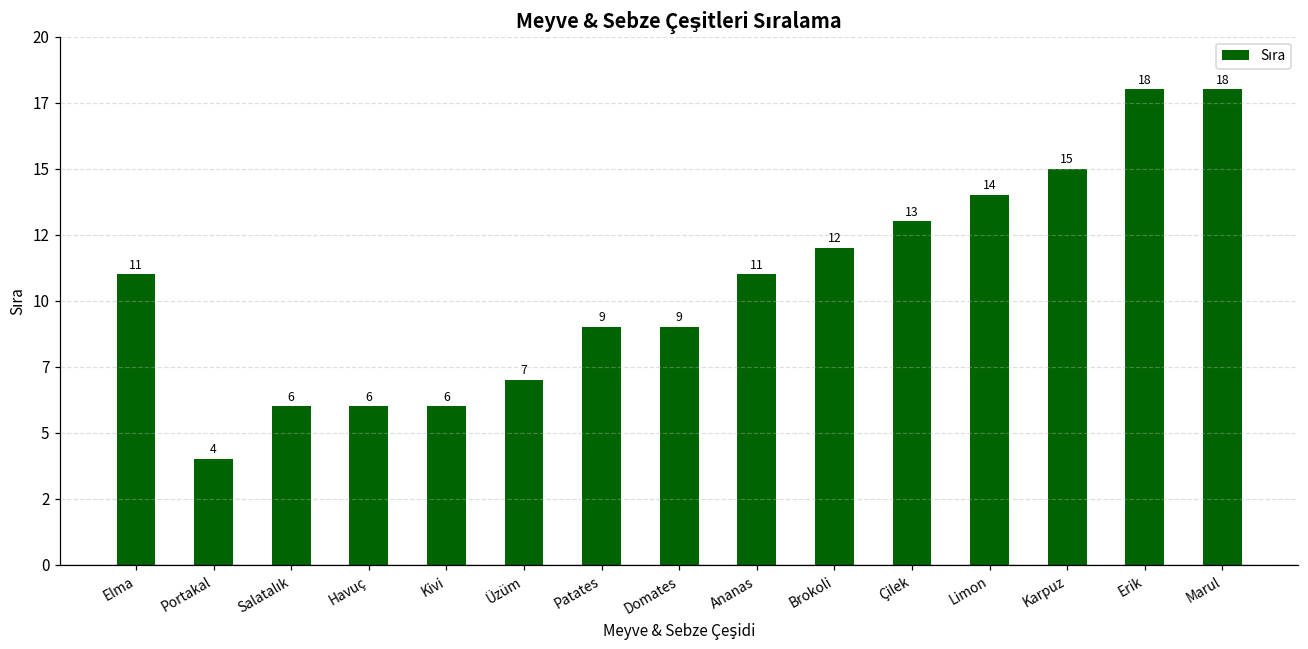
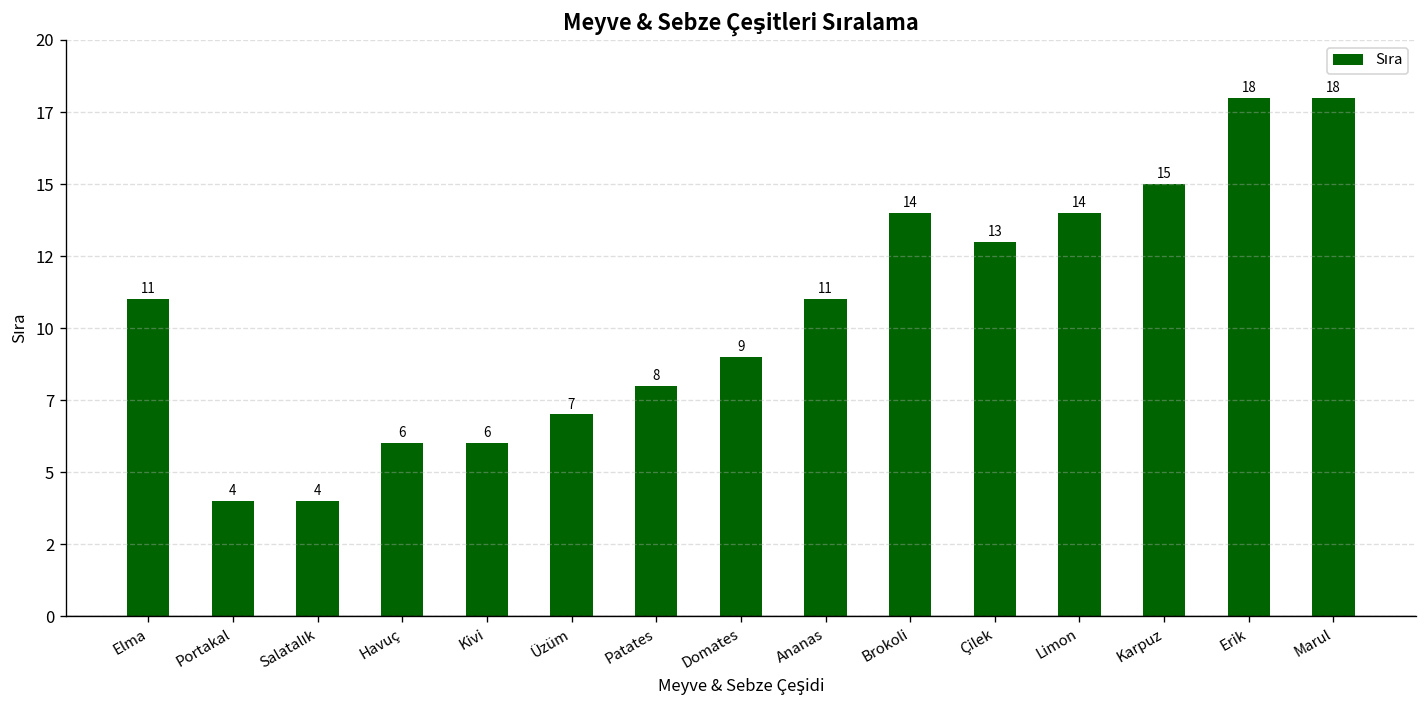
Salatalık: 6 -> 4
Patates: 9 -> 8
Brokoli: 12 -> 14
